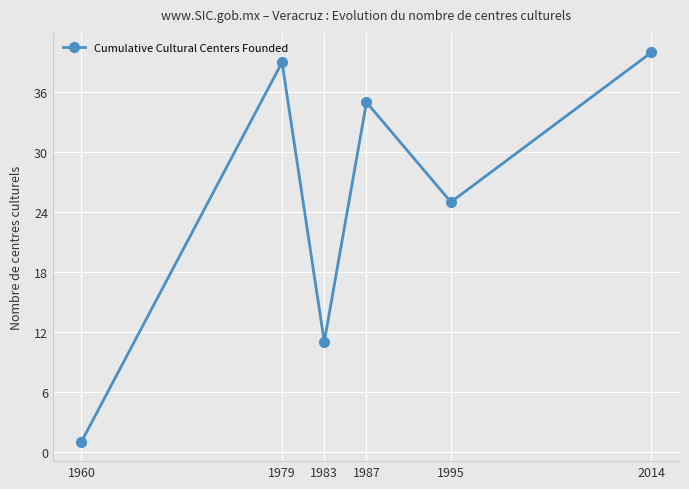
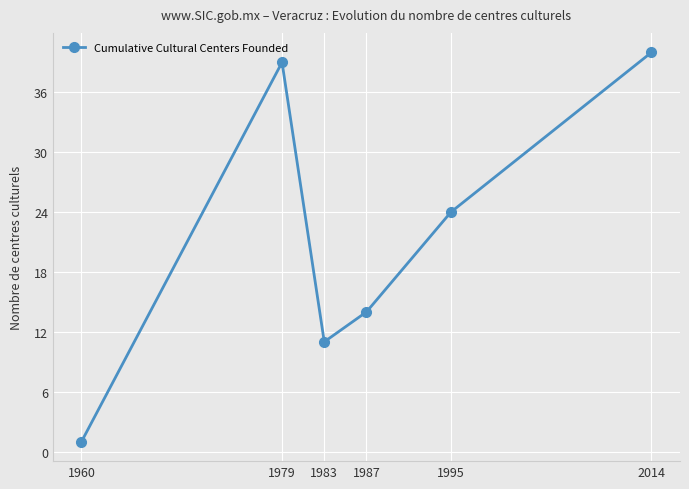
1987: 35 -> 14
1995: 25 -> 24
